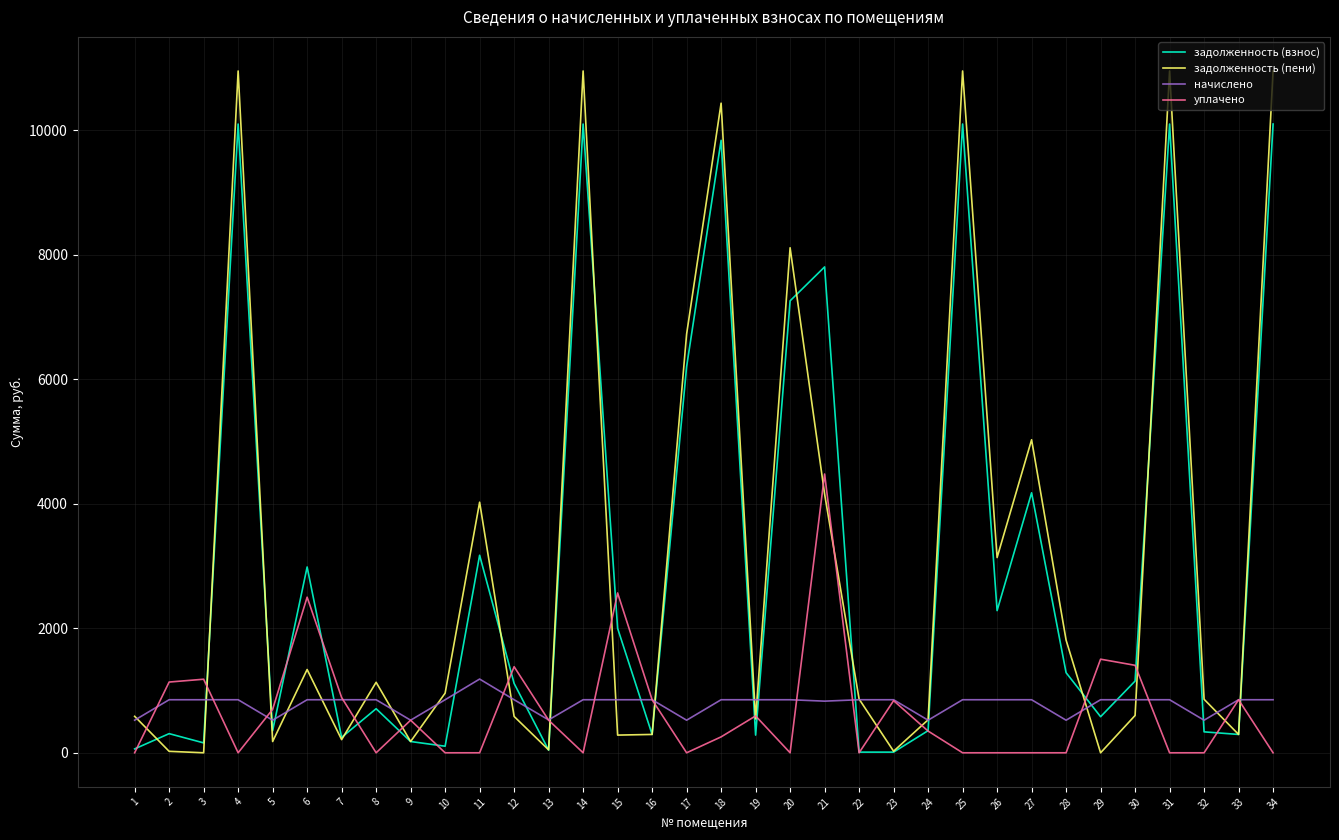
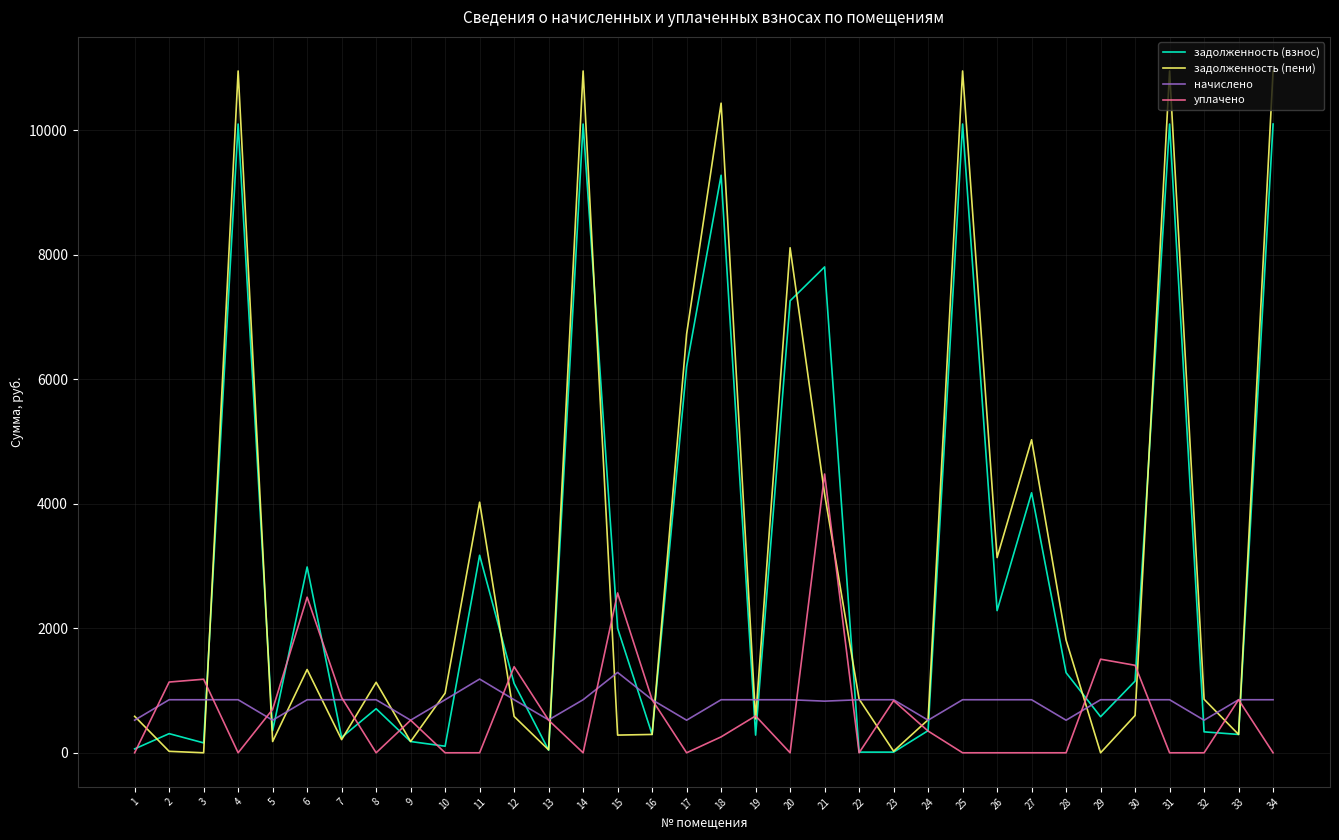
начислено, 15: 900 -> 1300
задолженность (взнос), 18: 9800 -> 9300
